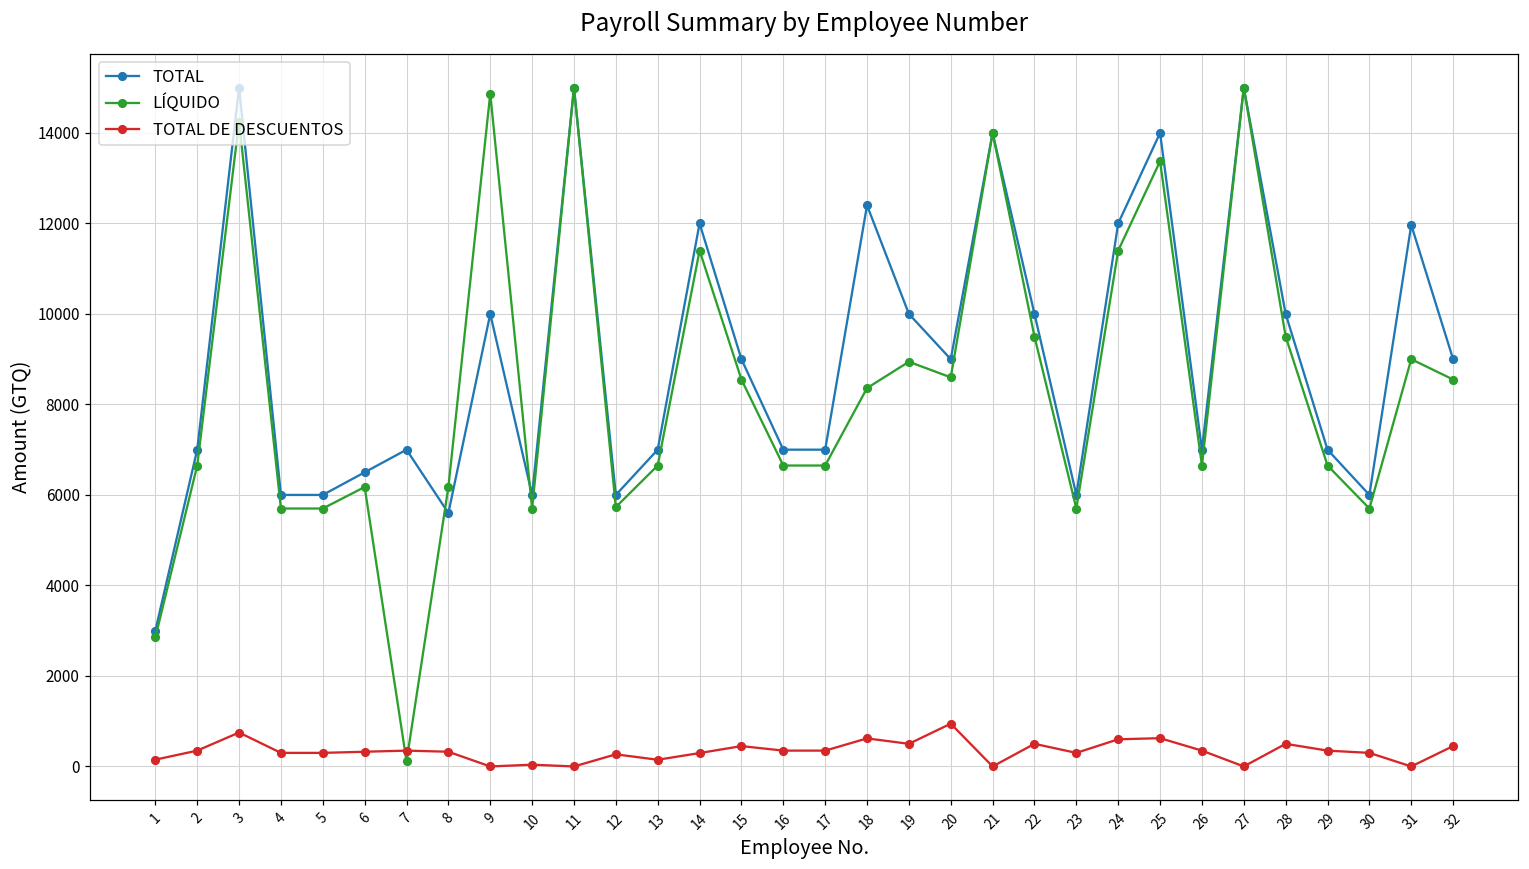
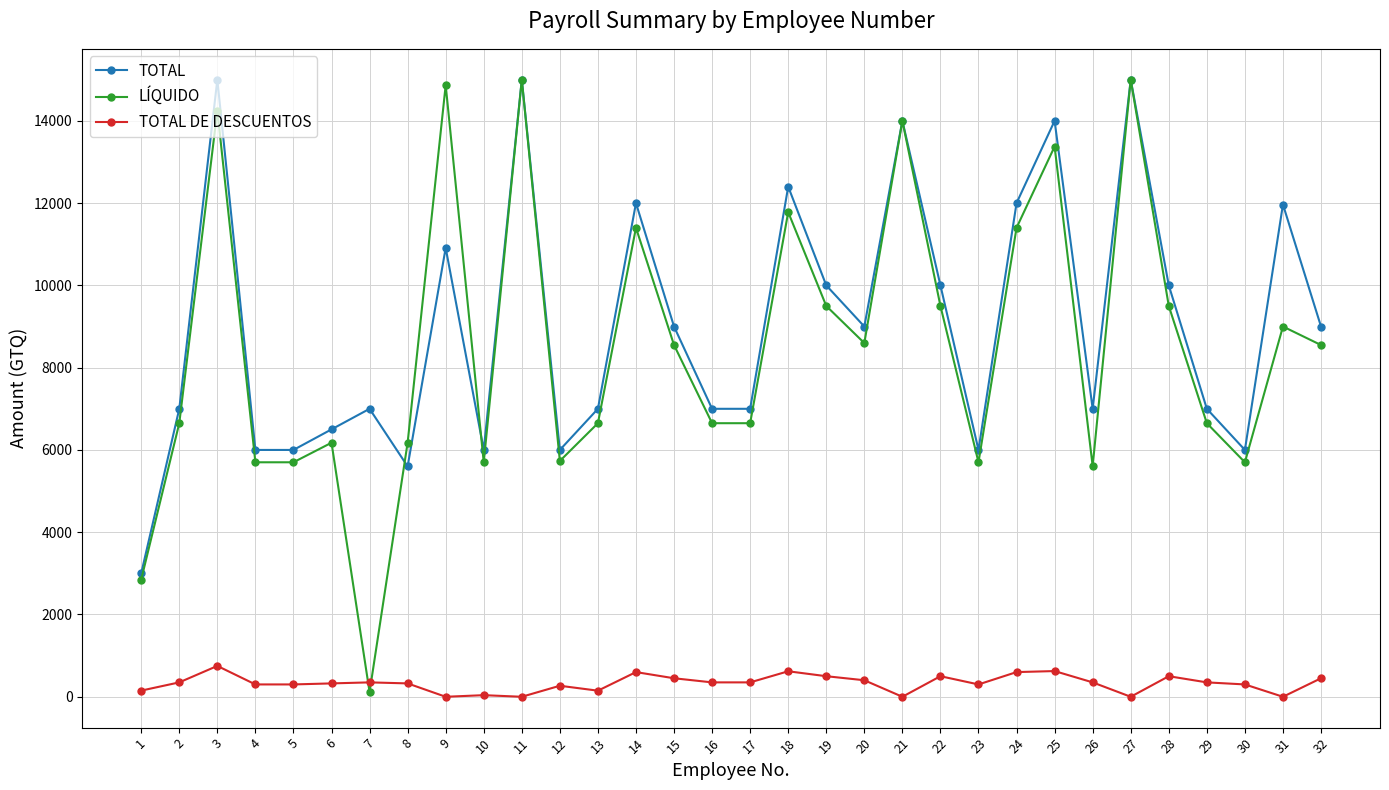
TOTAL, 9: 10000 -> 10900
TOTAL DE DESCUENTOS, 14: 300 -> 600
LÍQUIDO, 18: 8400 -> 11800
LÍQUIDO, 19: 8900 -> 9500
TOTAL DE DESCUENTOS, 20: 900 -> 400
LÍQUIDO, 26: 6700 -> 5600
